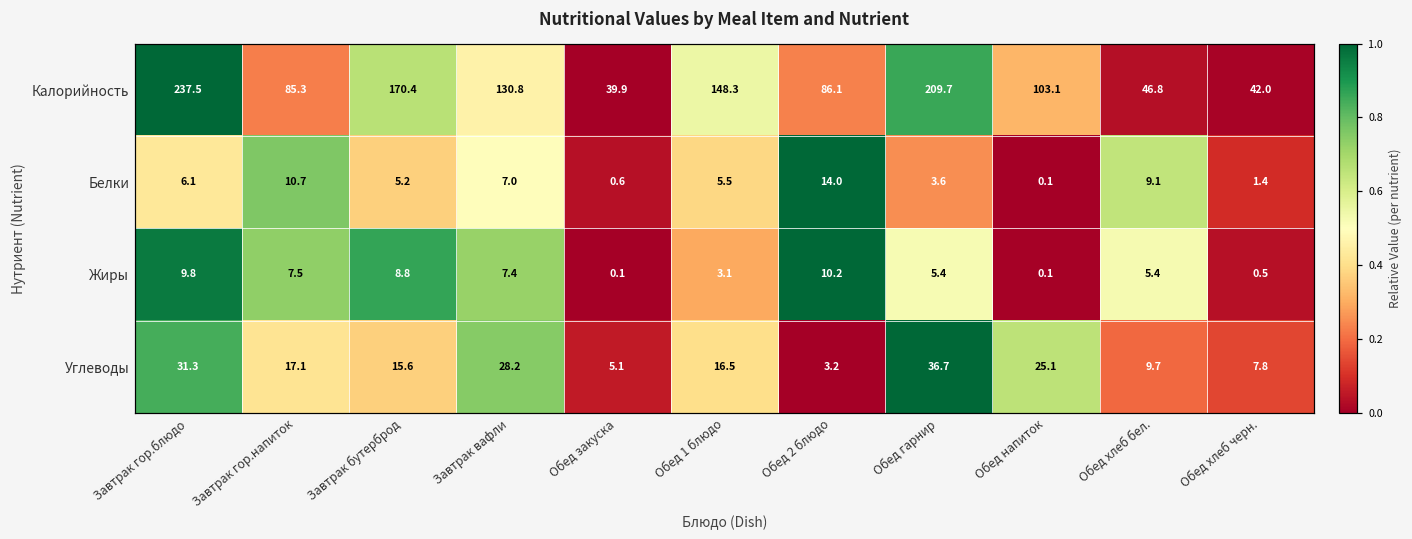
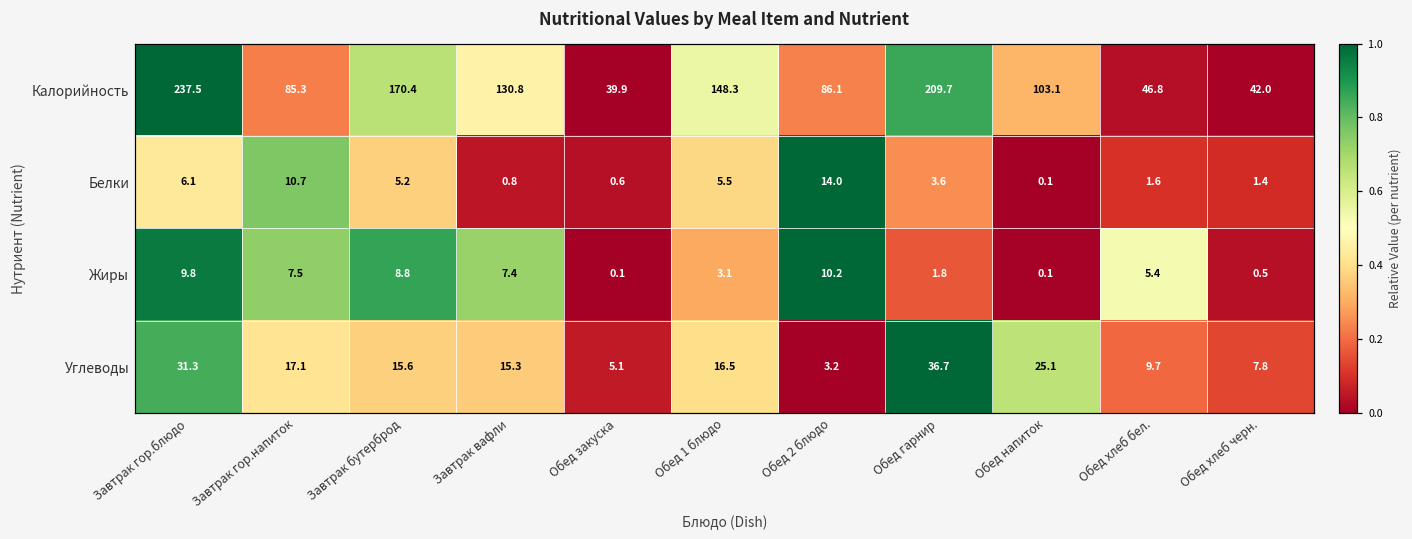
Белки, Завтрак вафли: 7.0 -> 0.8
Белки, Обед хлеб бел.: 9.1 -> 1.6
Жиры, Обед гарнир: 5.4 -> 1.8
Углеводы, Завтрак вафли: 28.2 -> 15.3
